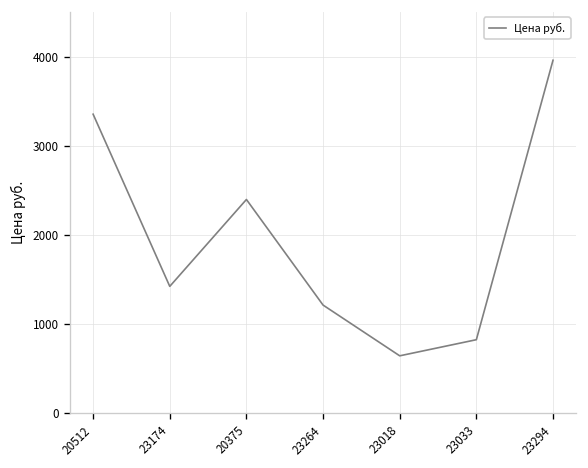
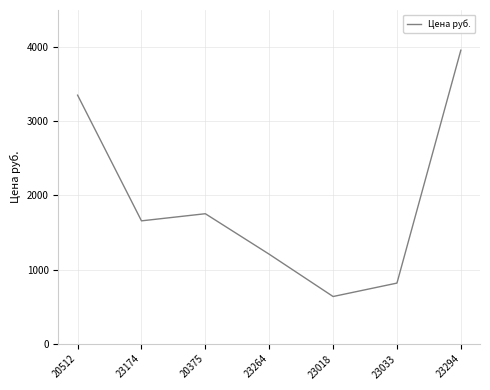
23174: 1400 -> 1700
20375: 2400 -> 1800
